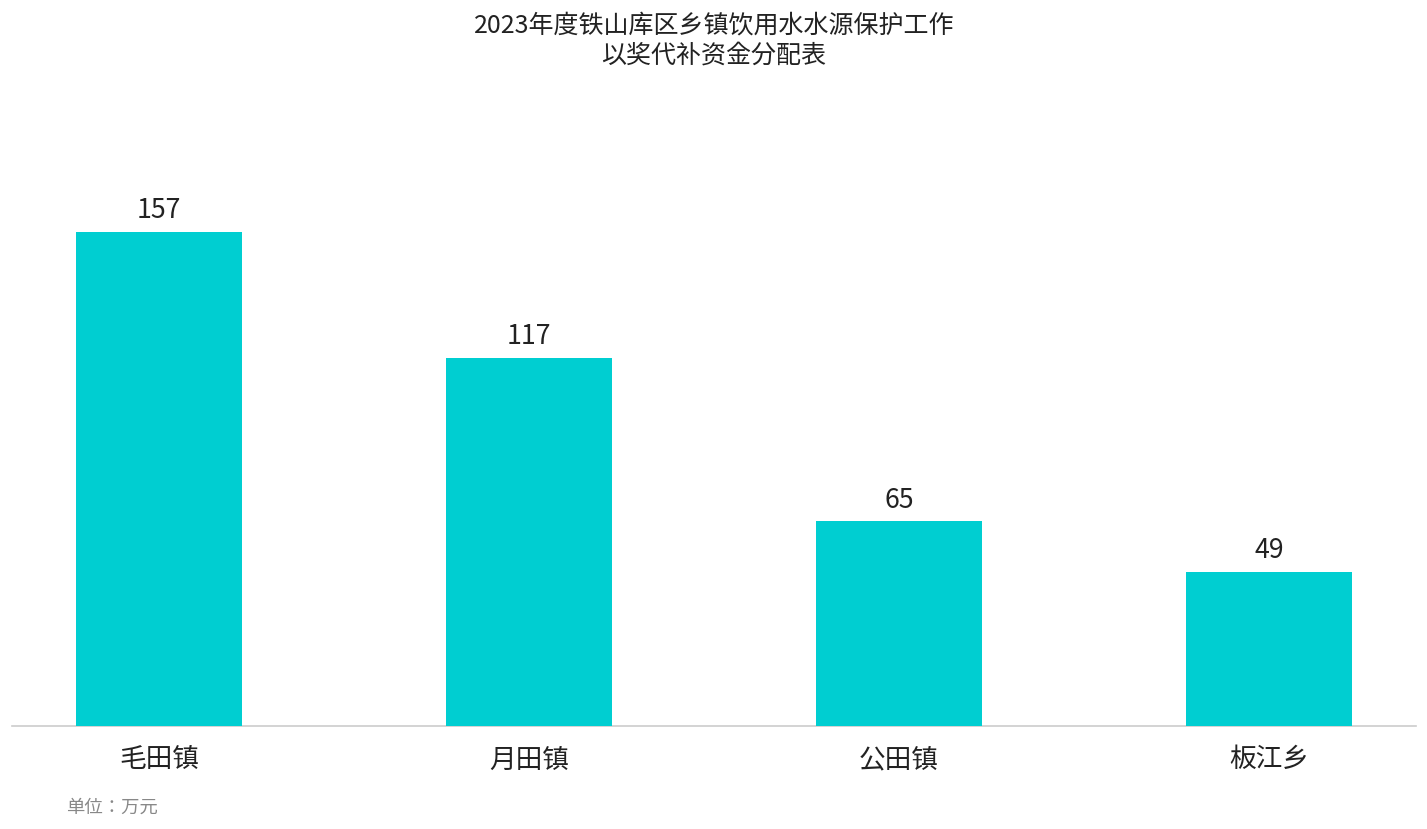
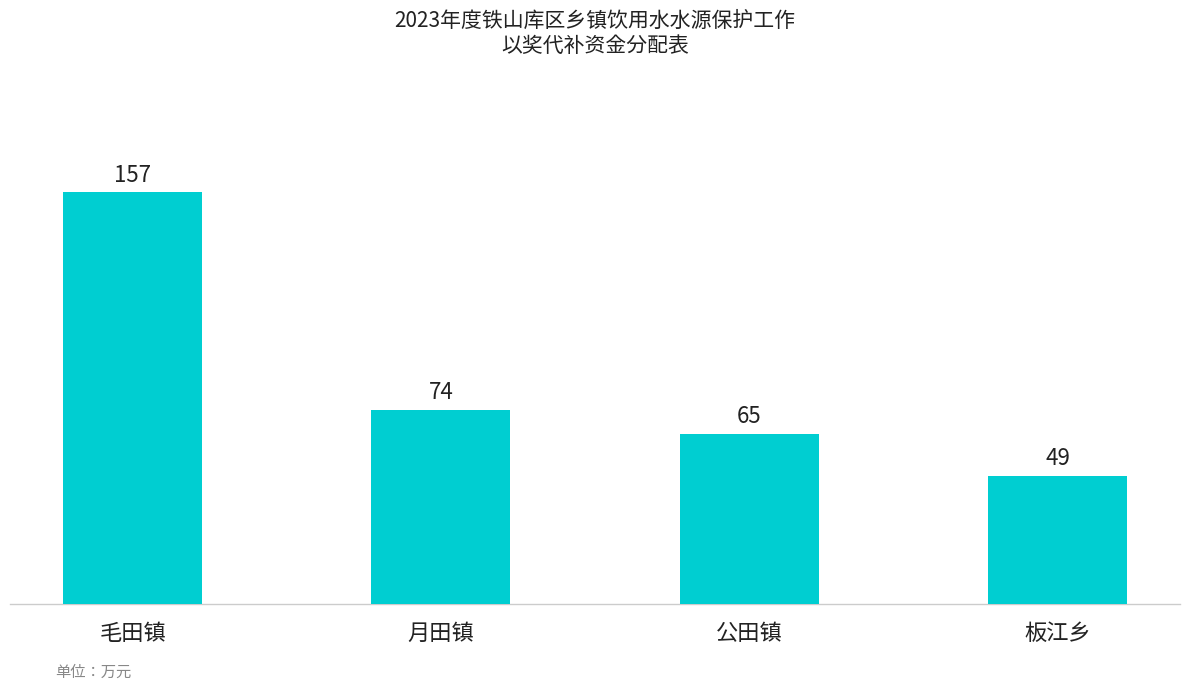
月田镇: 117 -> 74
